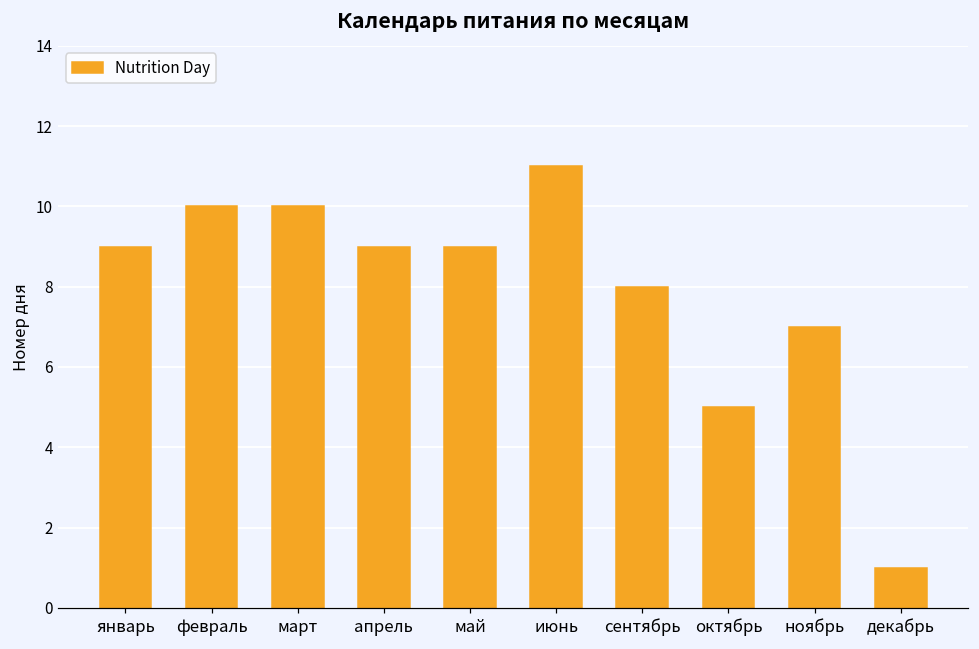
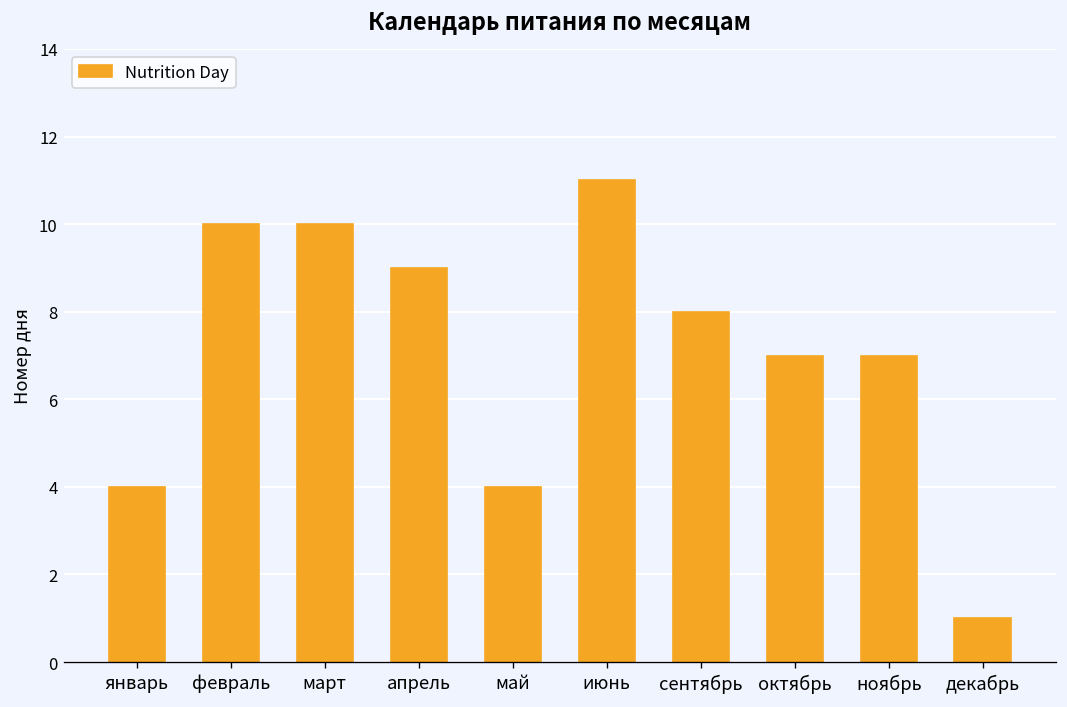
январь: 9 -> 4
май: 9 -> 4
октябрь: 5 -> 7
